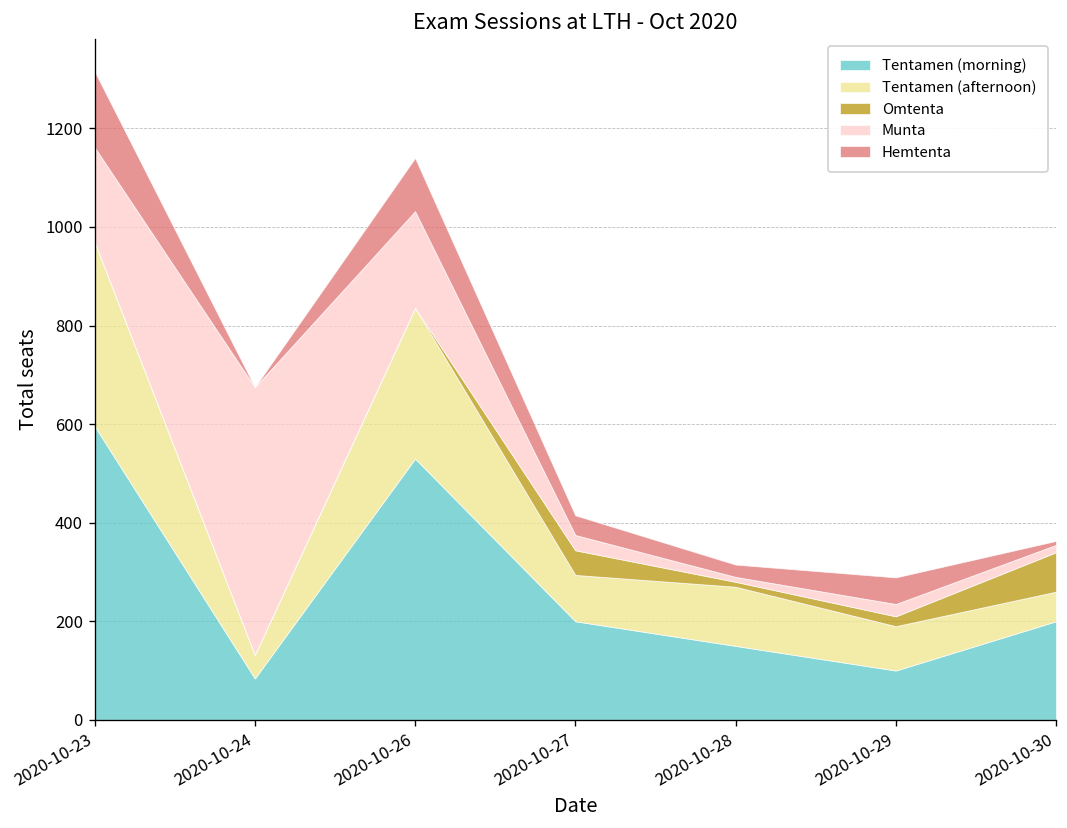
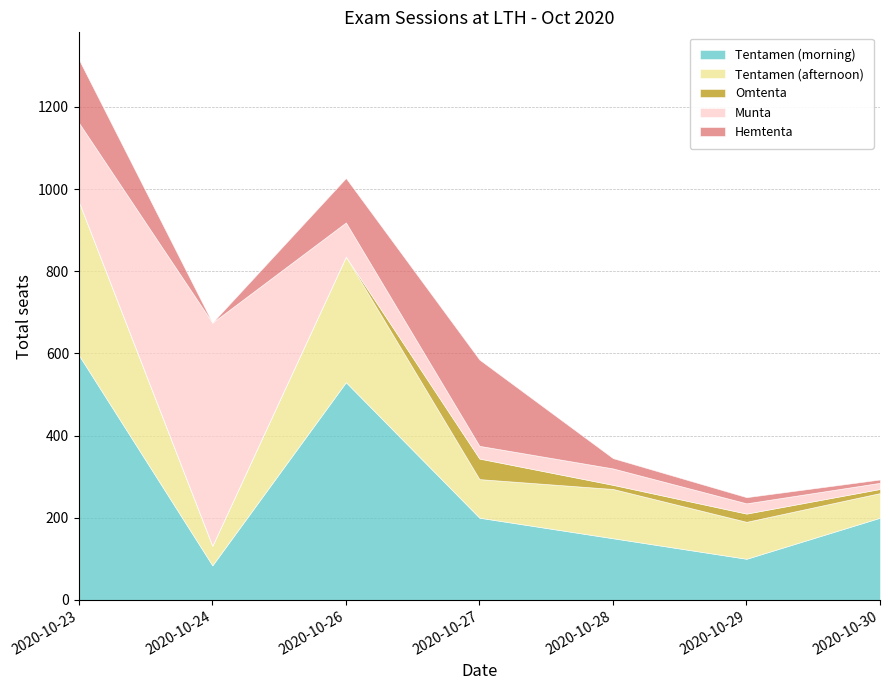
Munta, 2020-10-26: 200 -> 80
Hemtenta, 2020-10-27: 40 -> 210
Munta, 2020-10-28: 10 -> 40
Hemtenta, 2020-10-29: 50 -> 20
Omtenta, 2020-10-30: 80 -> 10
